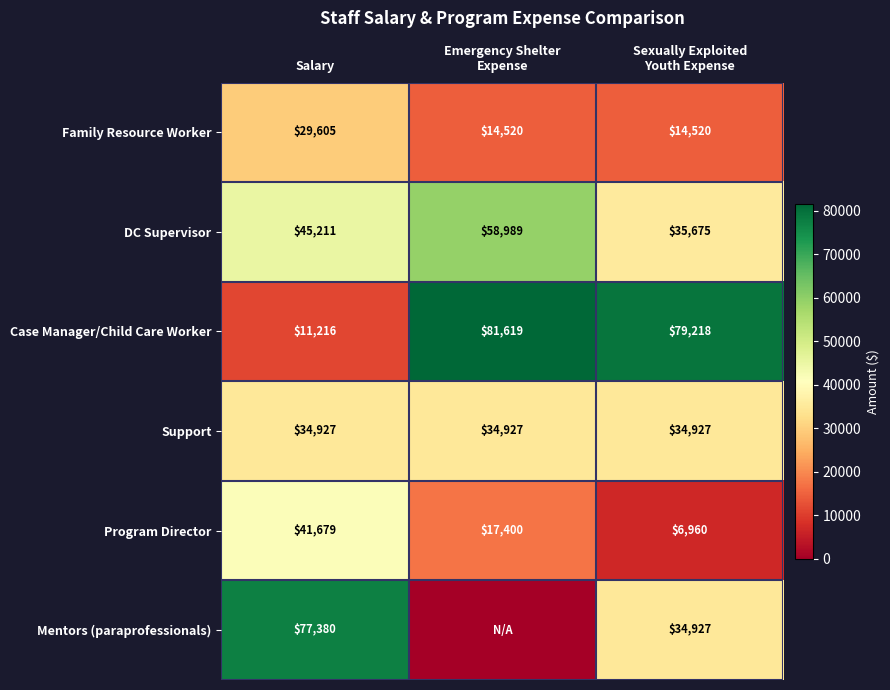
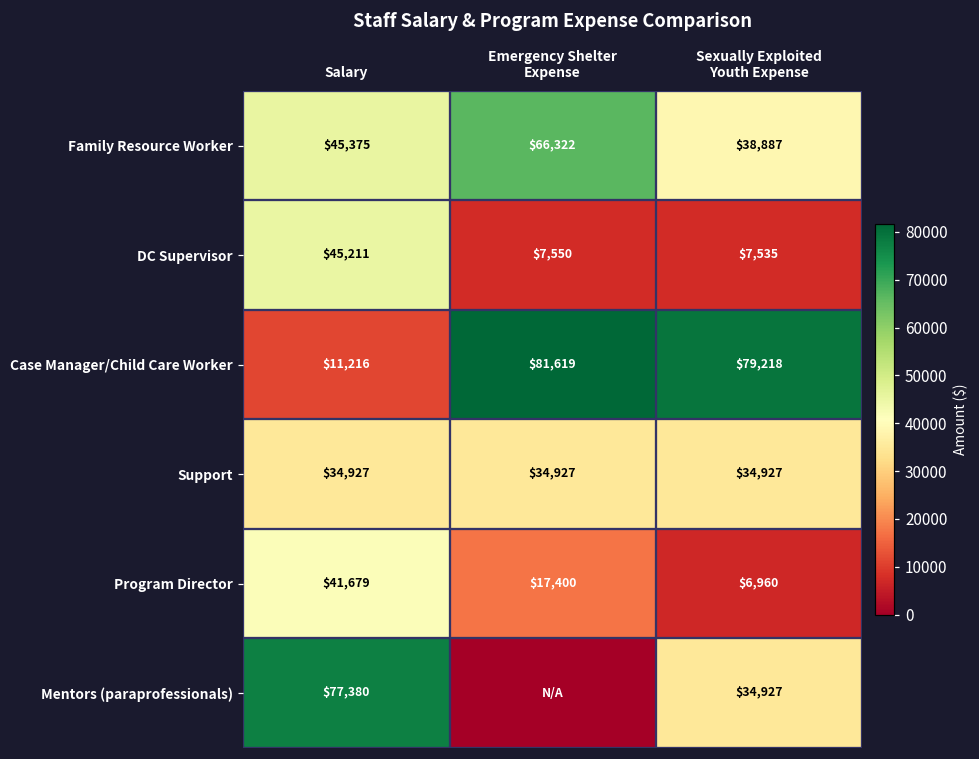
Family Resource Worker, Salary: $29,605 -> $45,375
Family Resource Worker, Emergency Shelter Expense: $14,520 -> $66,322
Family Resource Worker, Sexually Exploited Youth Expense: $14,520 -> $38,887
DC Supervisor, Emergency Shelter Expense: $58,989 -> $7,550
DC Supervisor, Sexually Exploited Youth Expense: $35,675 -> $7,535
